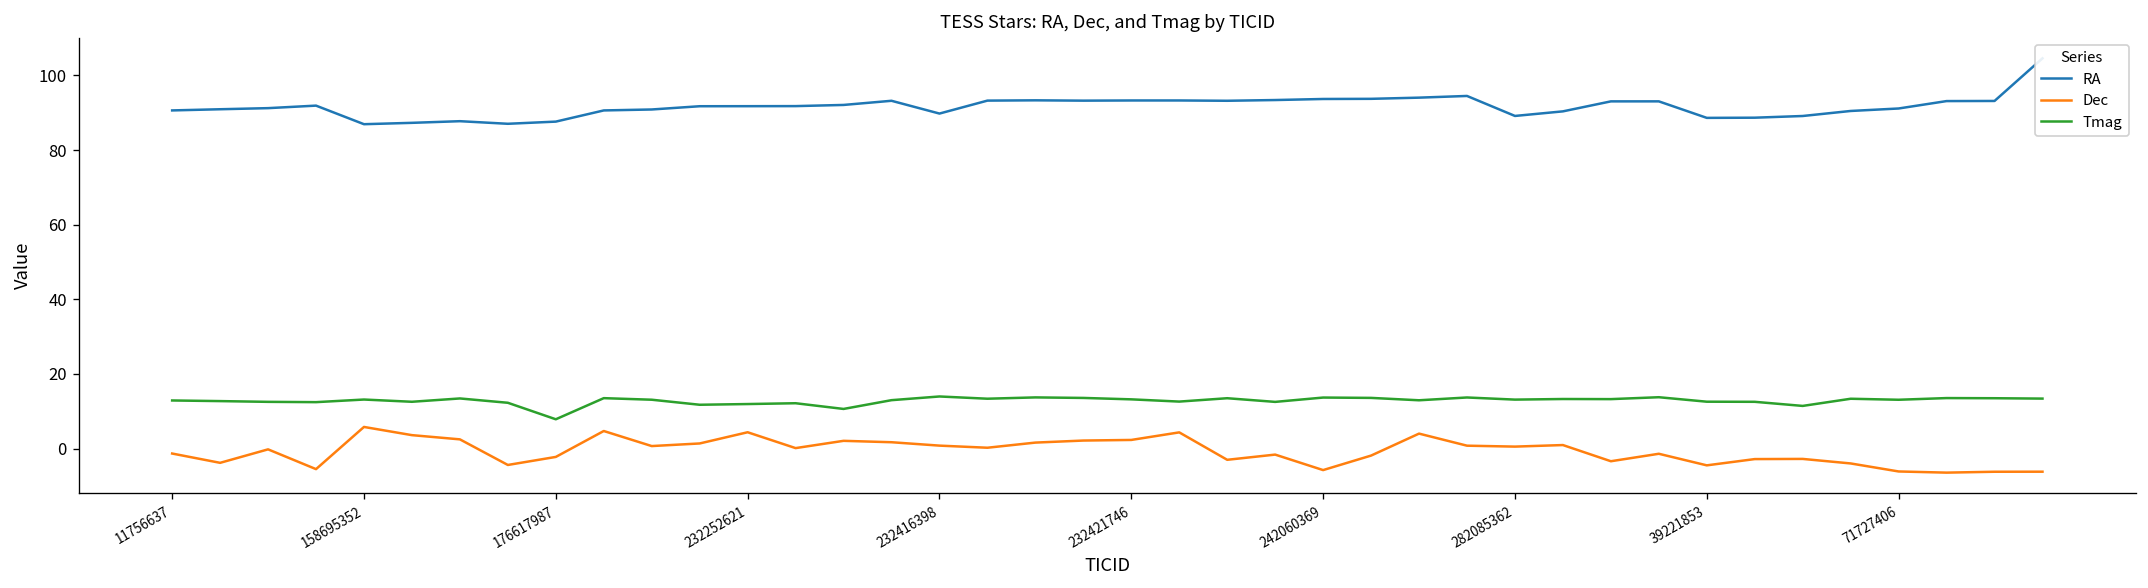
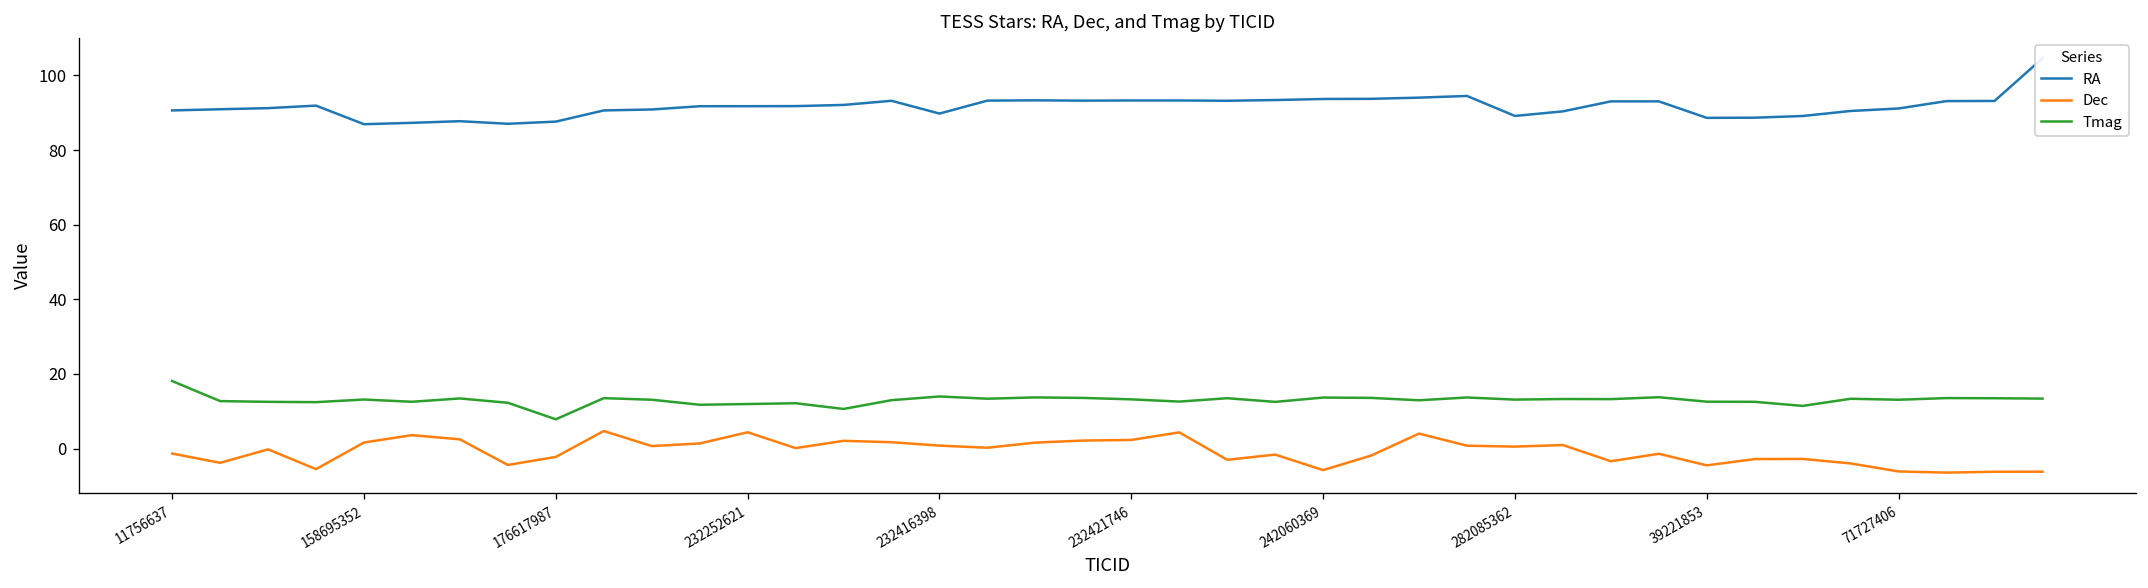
Tmag, 11756637: 13 -> 18
Dec, 158695352: 6 -> 2
